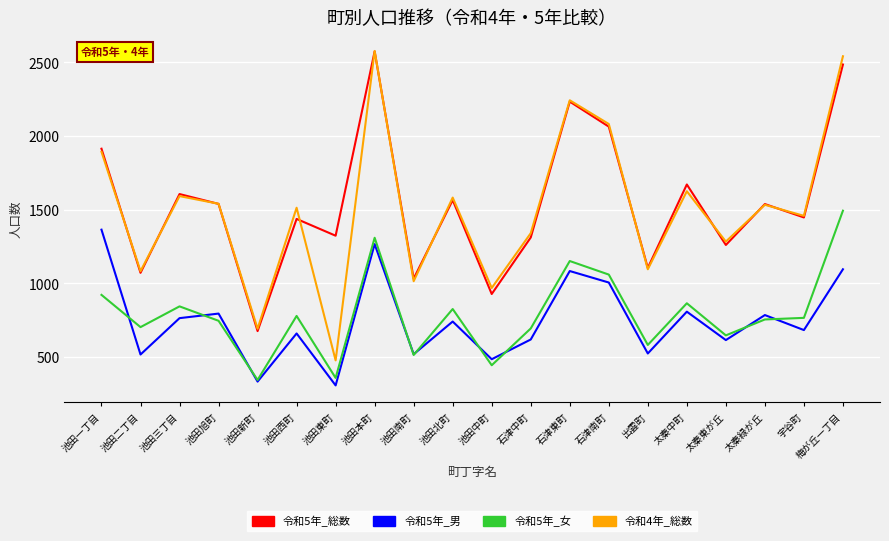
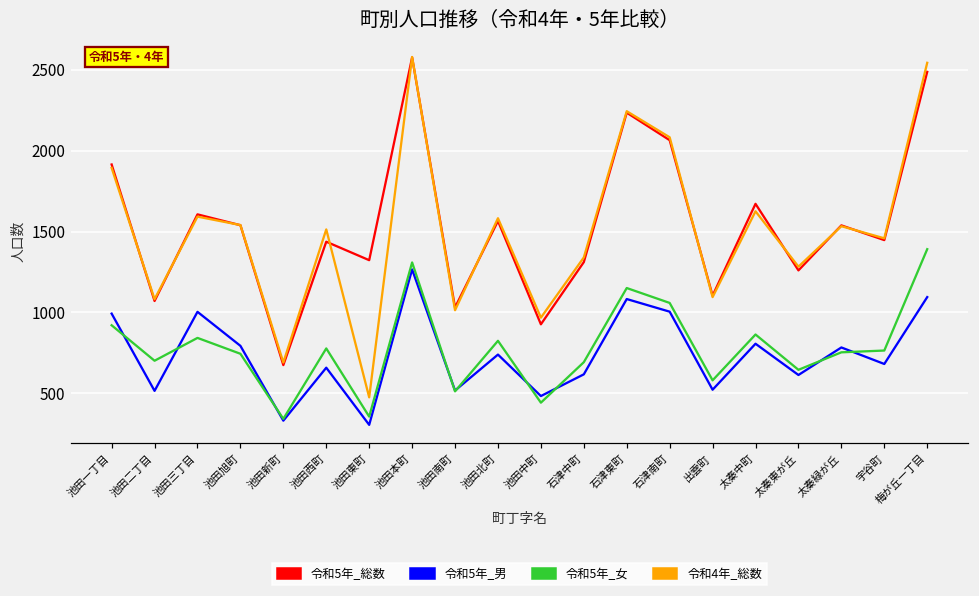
令和5年_男, 池田一丁目: 1360 -> 990
令和5年_男, 池田三丁目: 760 -> 1000
令和5年_女, 梅が丘一丁目: 1490 -> 1390
